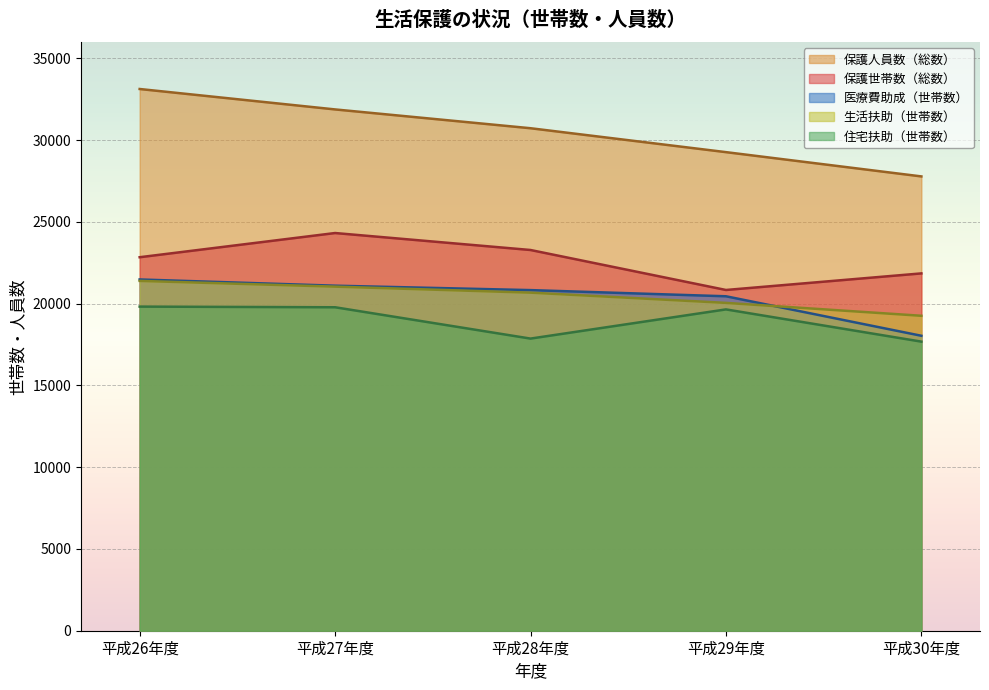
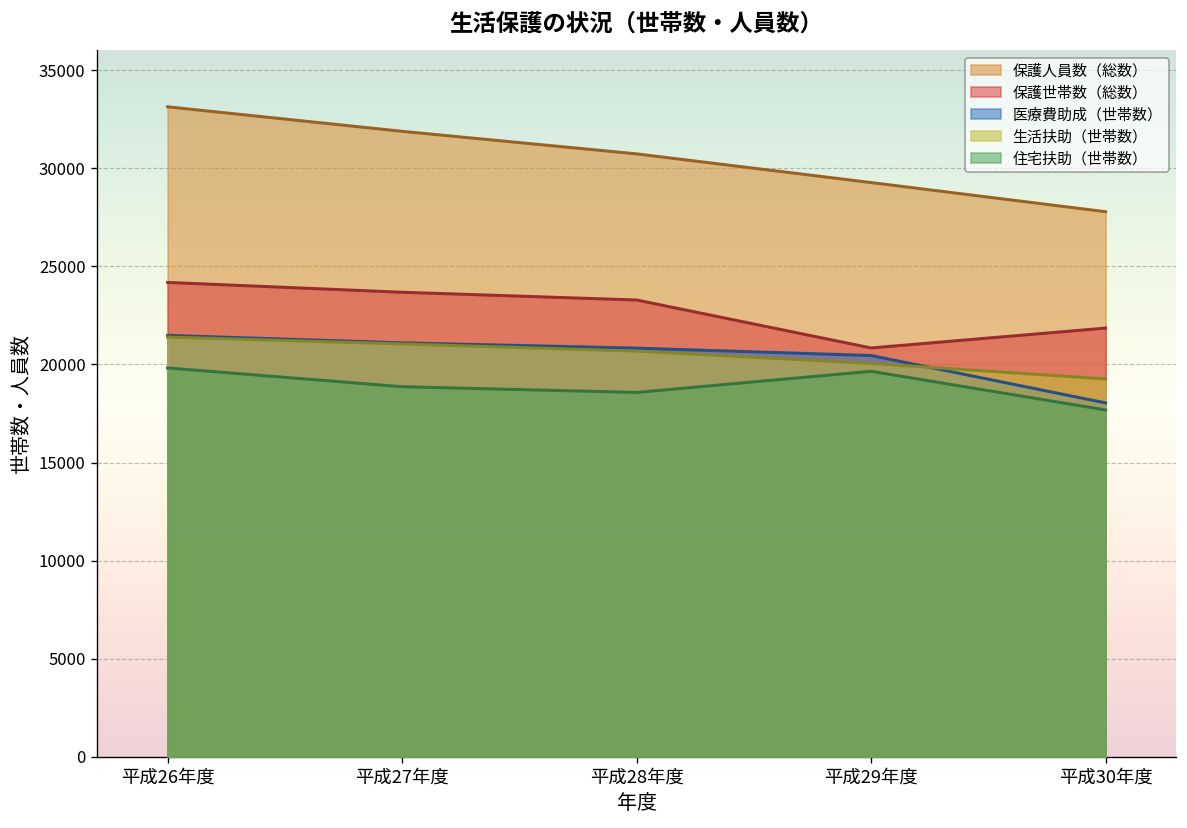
保護世帯数（総数）, 平成26年度: 22800 -> 24200
保護世帯数（総数）, 平成27年度: 24300 -> 23700
住宅扶助（世帯数）, 平成27年度: 19800 -> 18900
住宅扶助（世帯数）, 平成28年度: 17900 -> 18600
